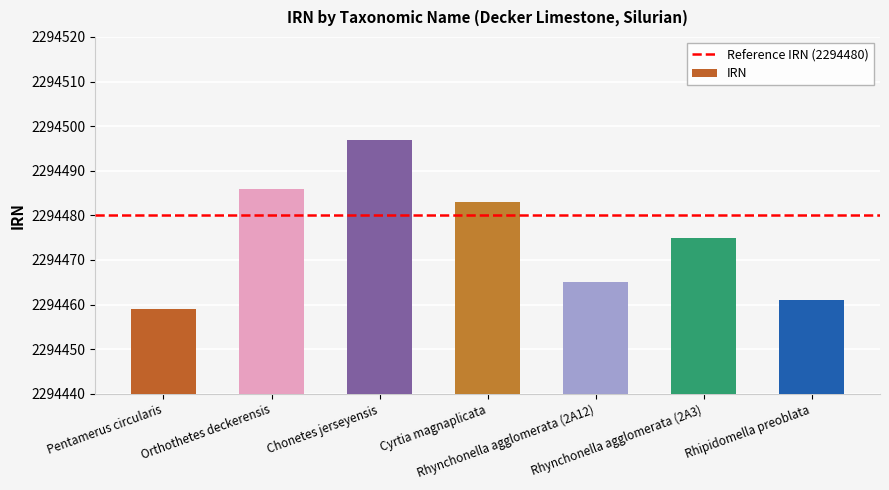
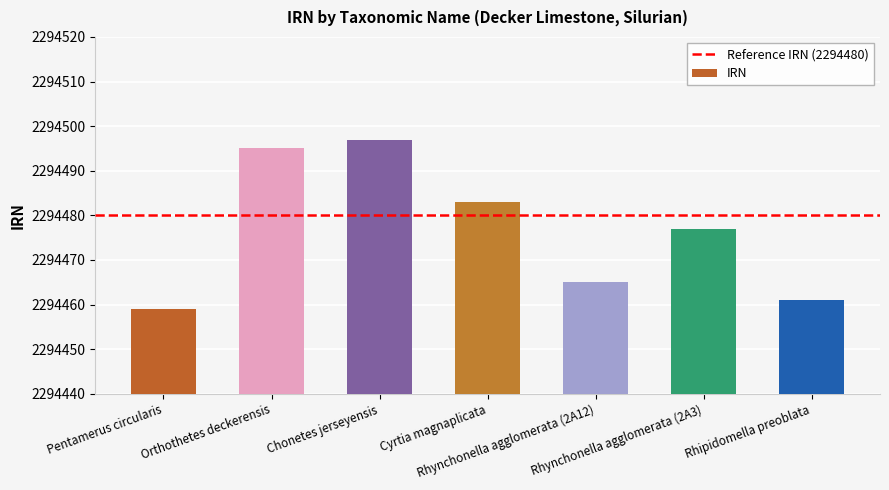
Orthothetes deckerensis: 2294486 -> 2294495
Rhynchonella agglomerata (2A3): 2294475 -> 2294477
